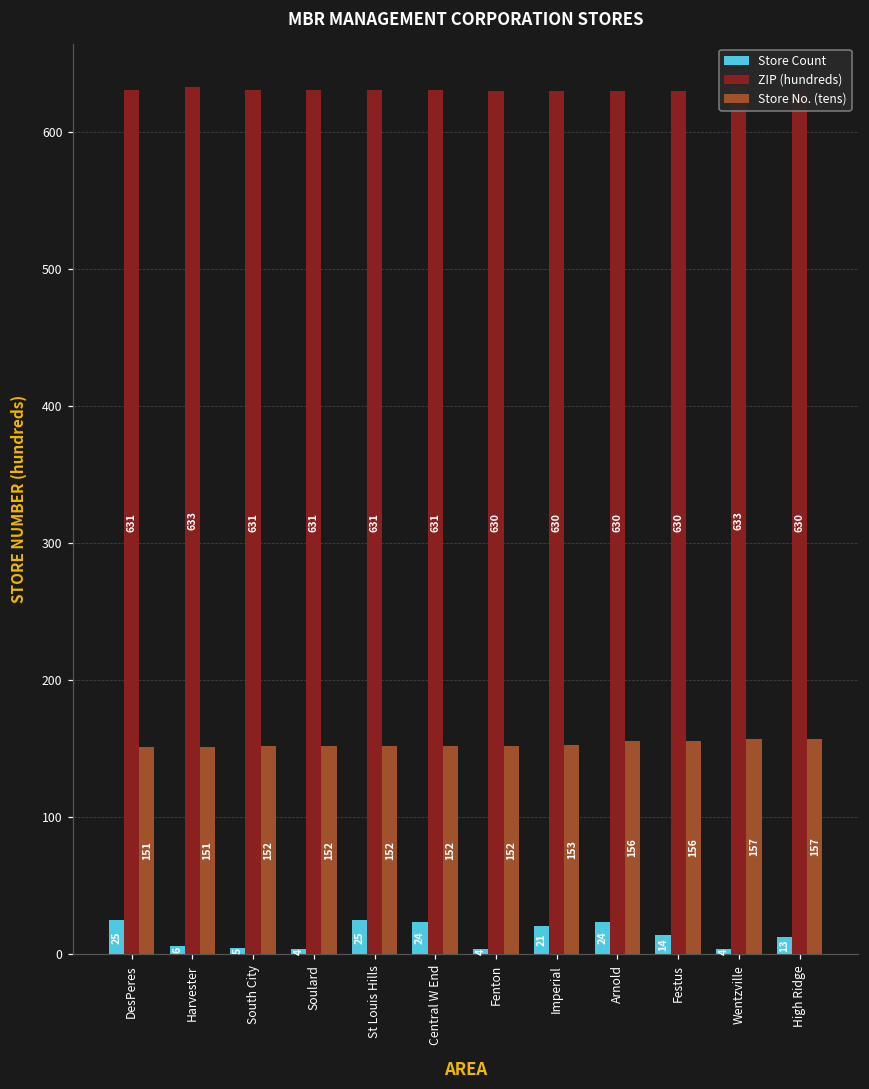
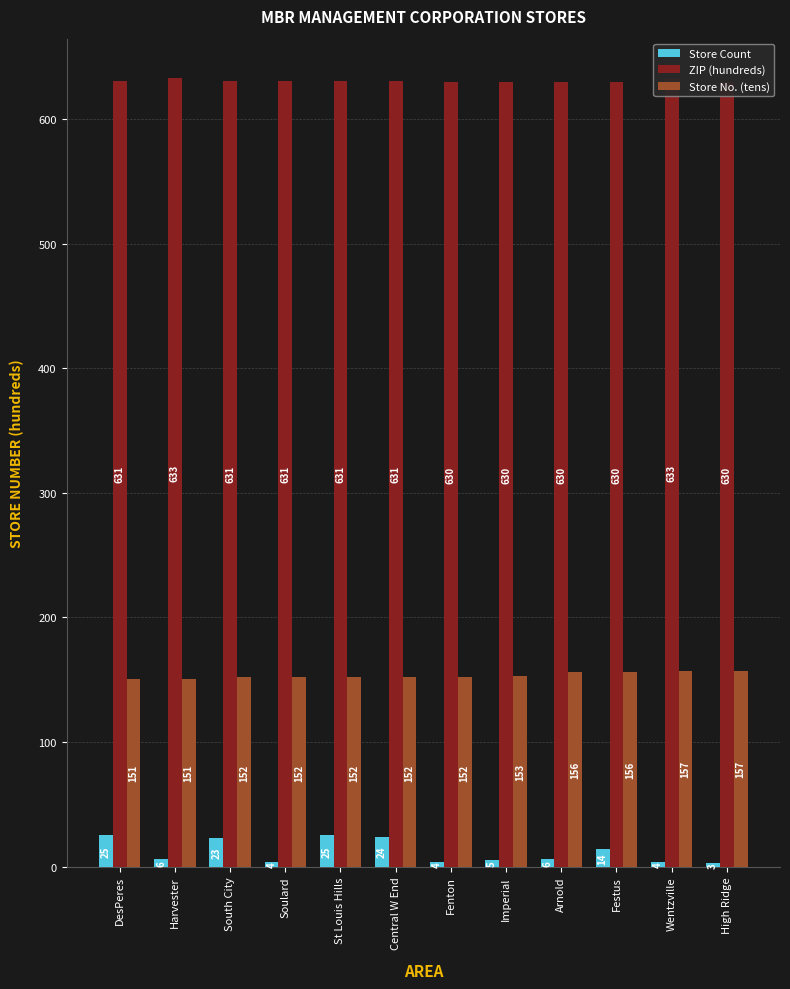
Store Count, South City: 5 -> 23
Store Count, Imperial: 21 -> 5
Store Count, Arnold: 24 -> 6
Store Count, High Ridge: 13 -> 3
